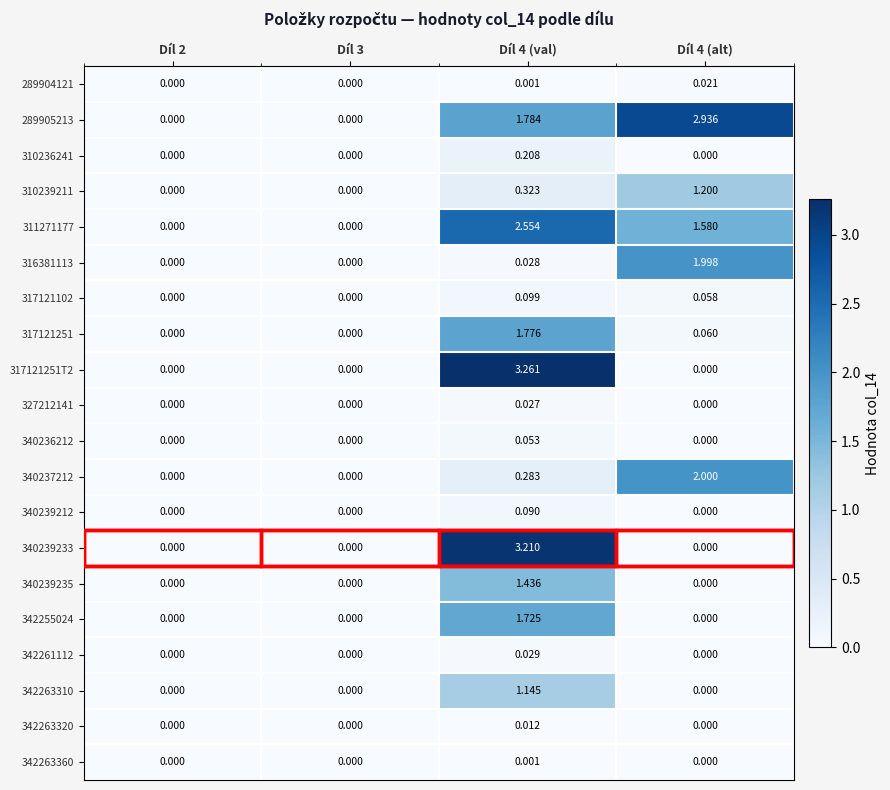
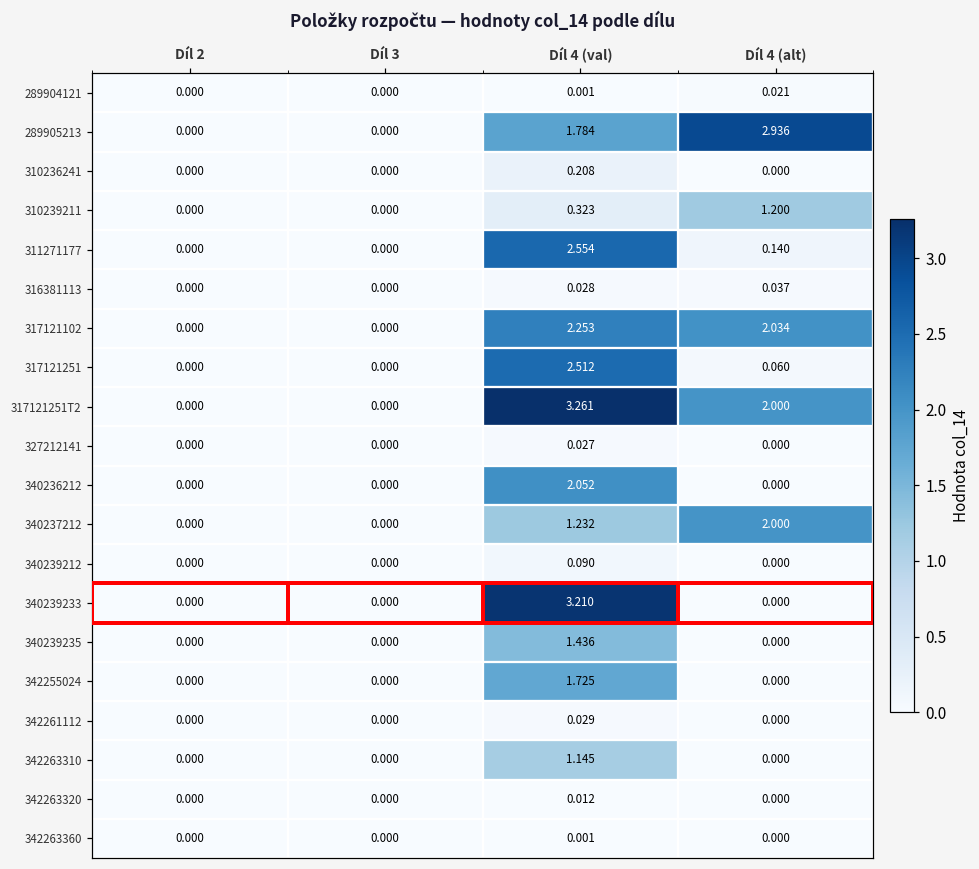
311271177, Díl 4 (alt): 1.580 -> 0.140
316381113, Díl 4 (alt): 1.998 -> 0.037
317121102, Díl 4 (val): 0.099 -> 2.253
317121102, Díl 4 (alt): 0.058 -> 2.034
317121251, Díl 4 (val): 1.776 -> 2.512
317121251T2, Díl 4 (alt): 0.000 -> 2.000
340236212, Díl 4 (val): 0.053 -> 2.052
340237212, Díl 4 (val): 0.283 -> 1.232
